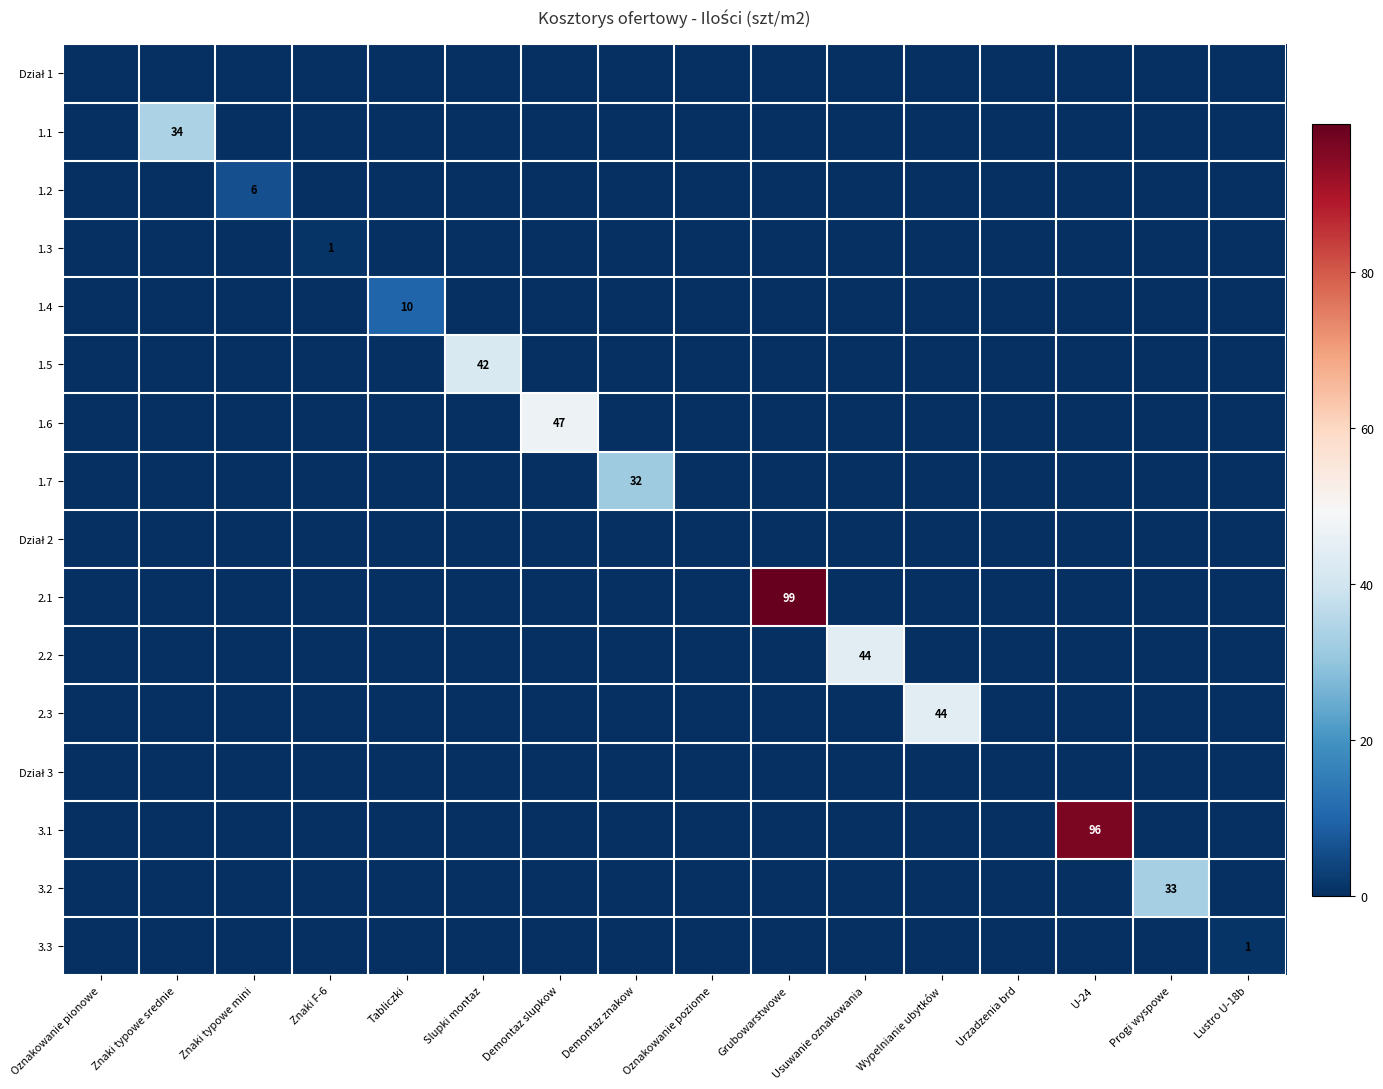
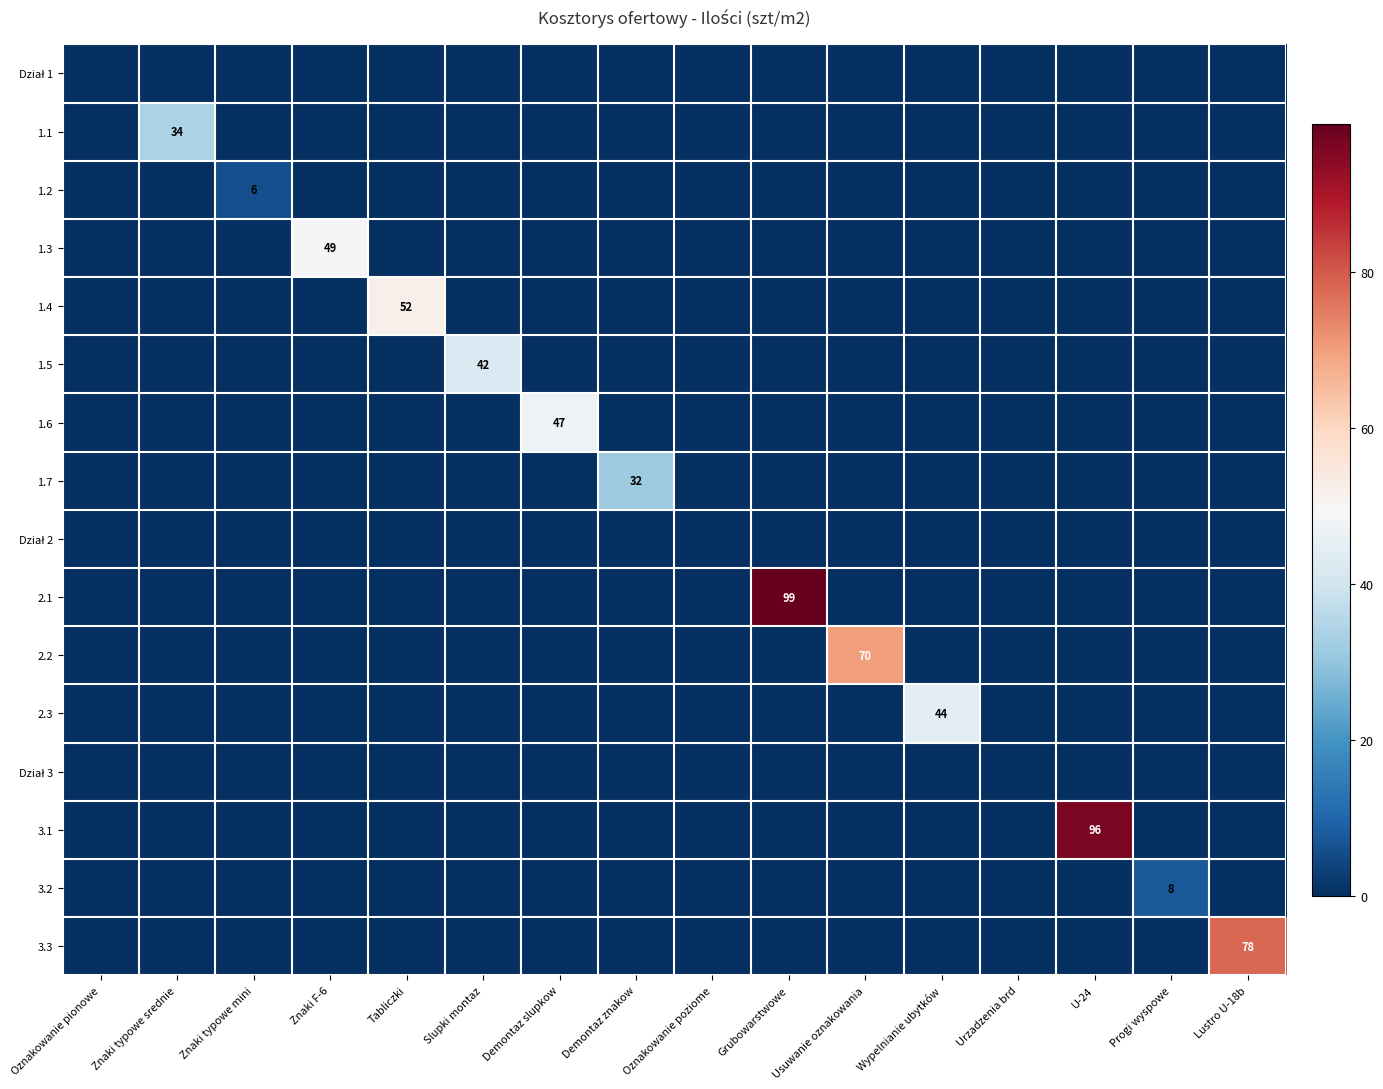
1.3, Znaki F-6: 1 -> 49
1.4, Tabliczki: 10 -> 52
2.2, Usuwanie oznakowania: 44 -> 70
3.2, Progi wyspowe: 33 -> 8
3.3, Lustro U-18b: 1 -> 78
